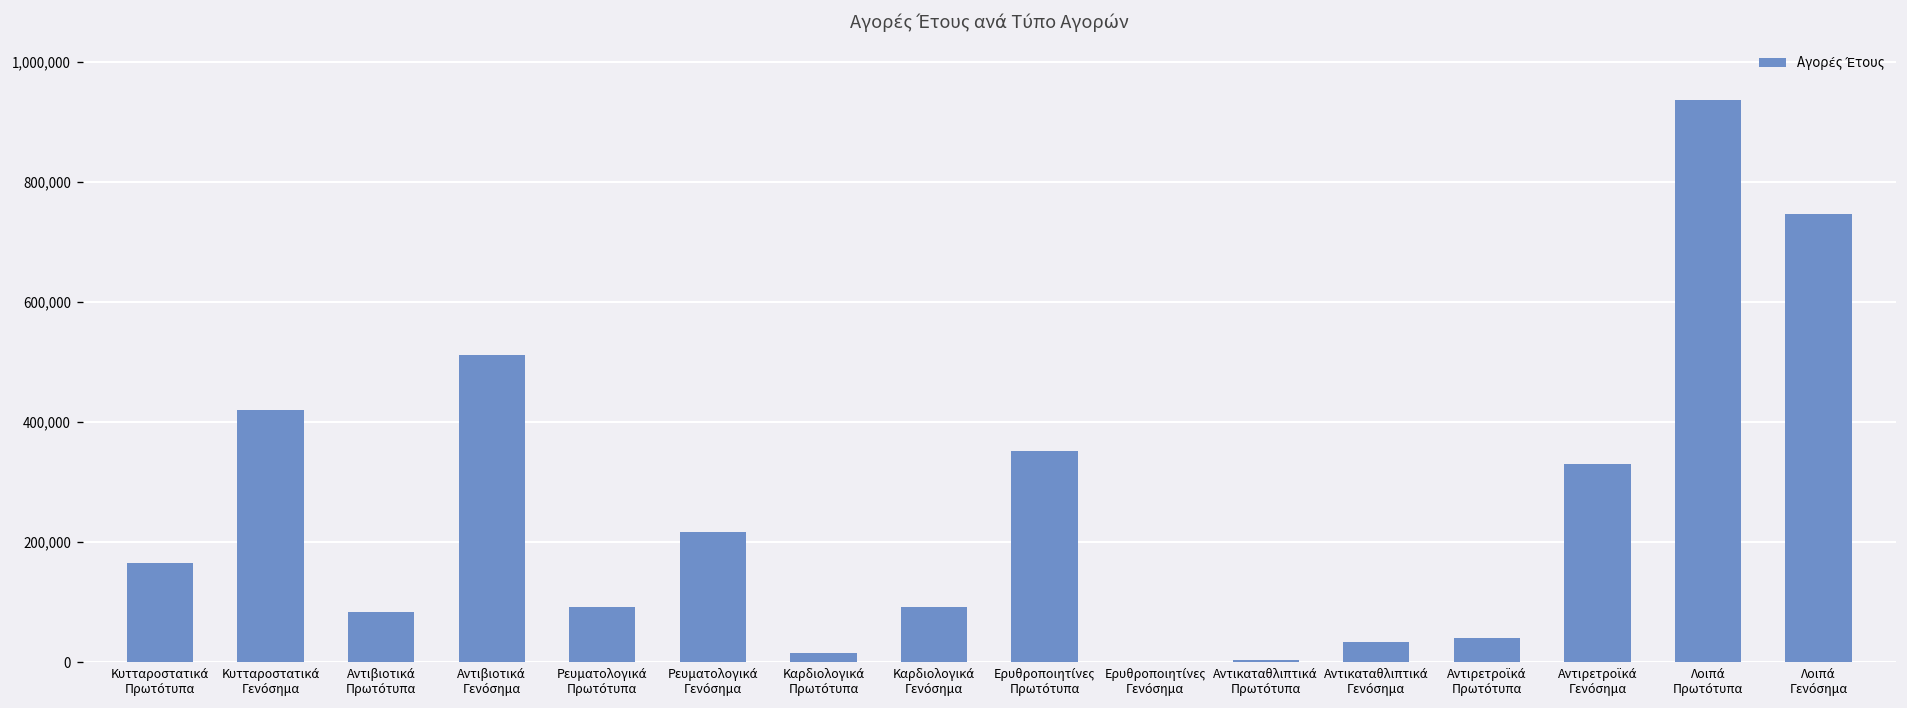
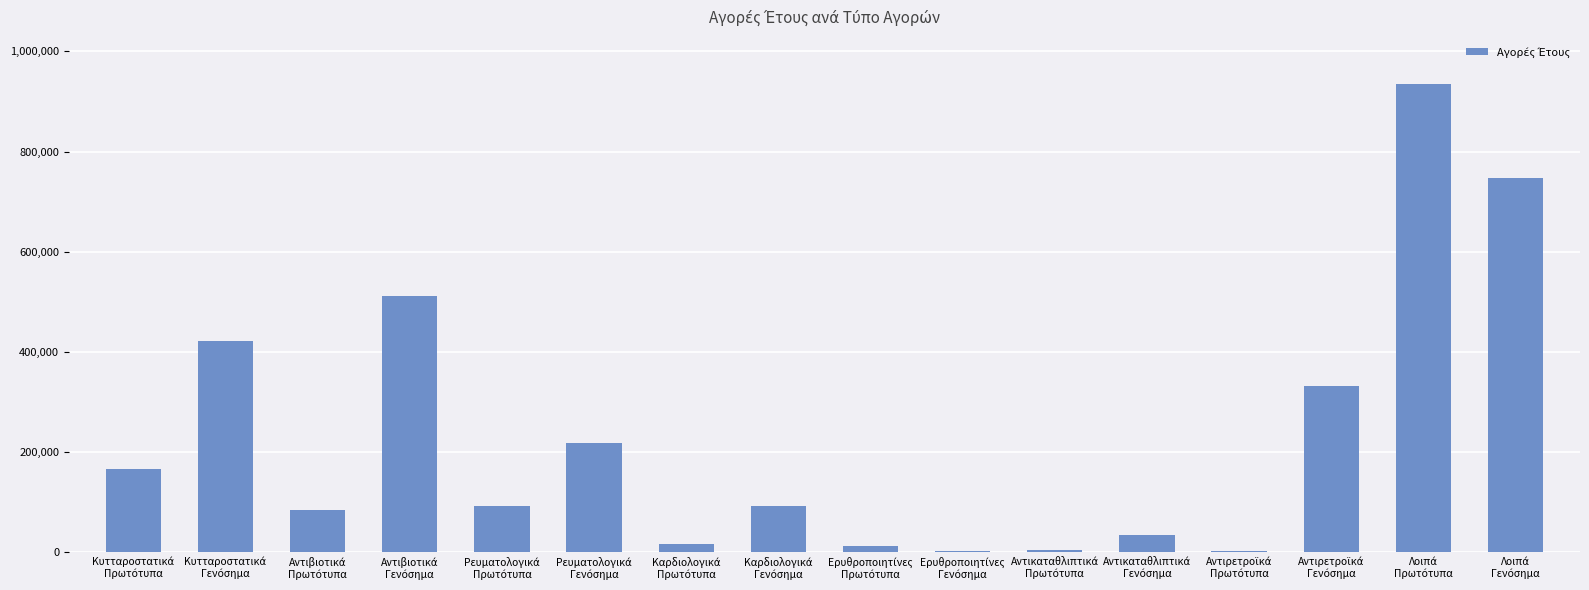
Ερυθροποιητίνες Πρωτότυπα: 350,000 -> 10,000
Αντιρετροϊκά Πρωτότυπα: 40,000 -> 0
